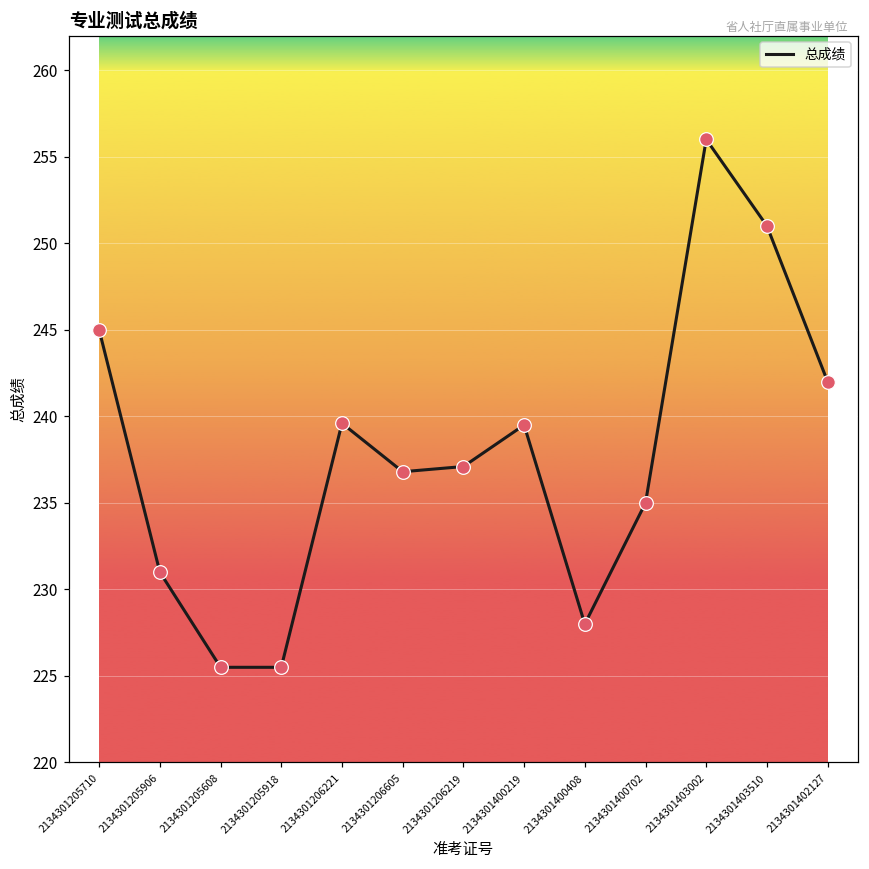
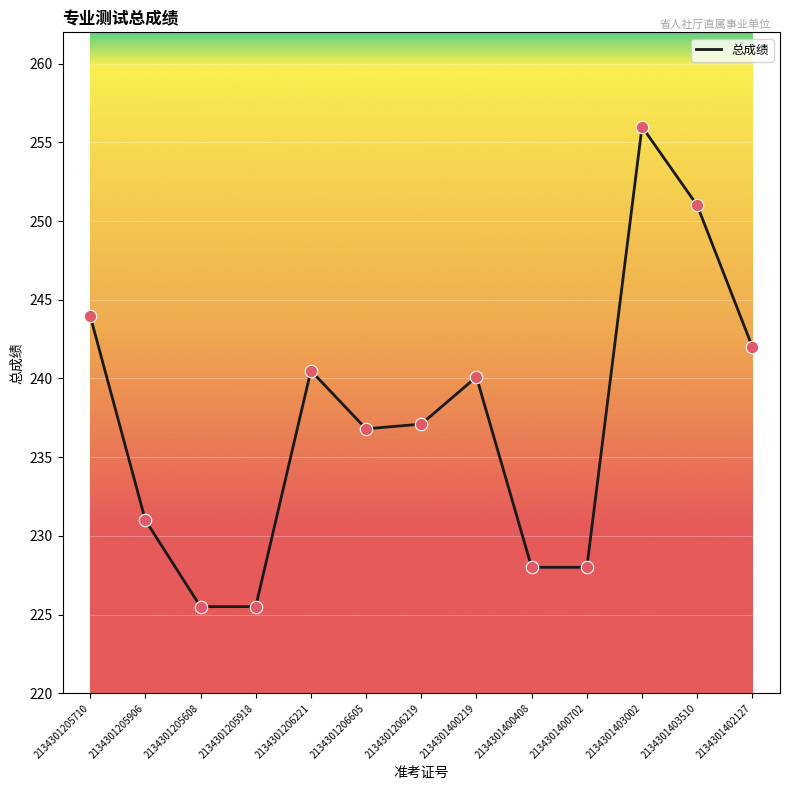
2134301205710: 245 -> 244
2134301206221: 239.6 -> 240.5
2134301400219: 239.5 -> 240.1
2134301400702: 235 -> 228
